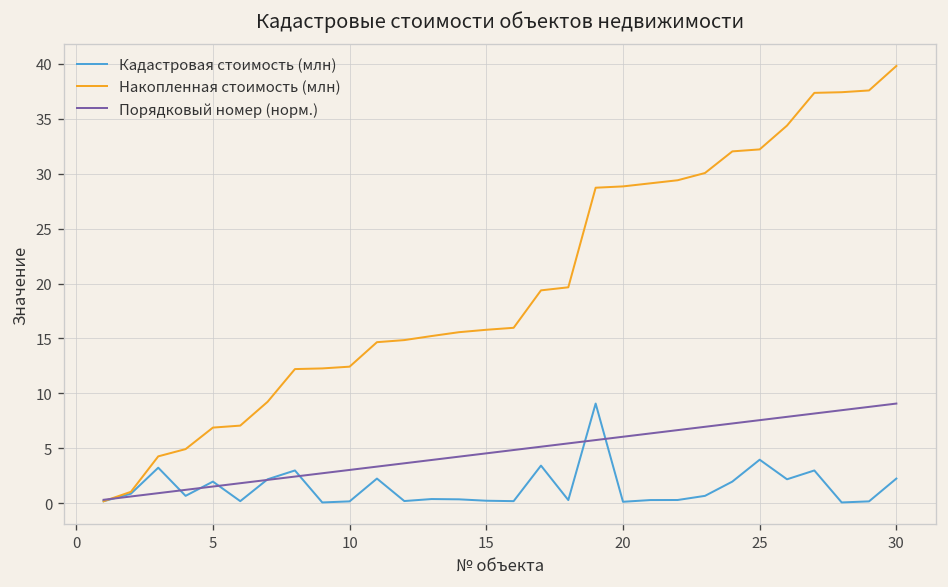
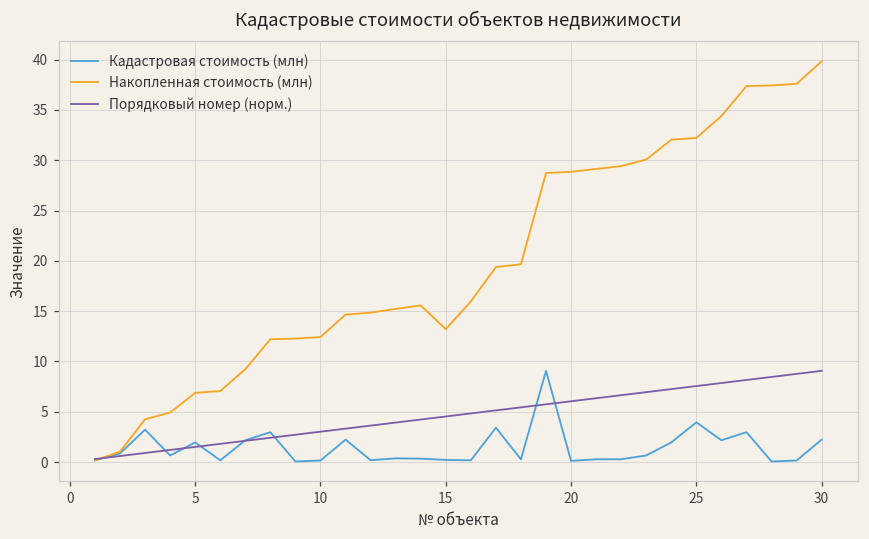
Накопленная стоимость (млн), 15: 16 -> 13
